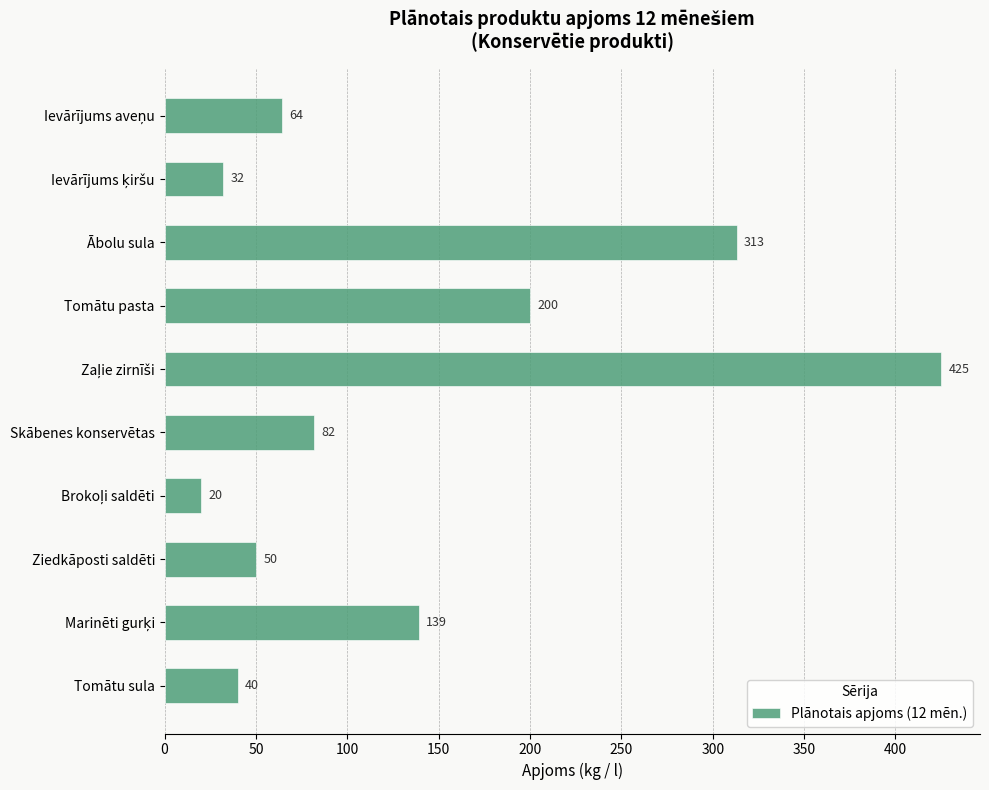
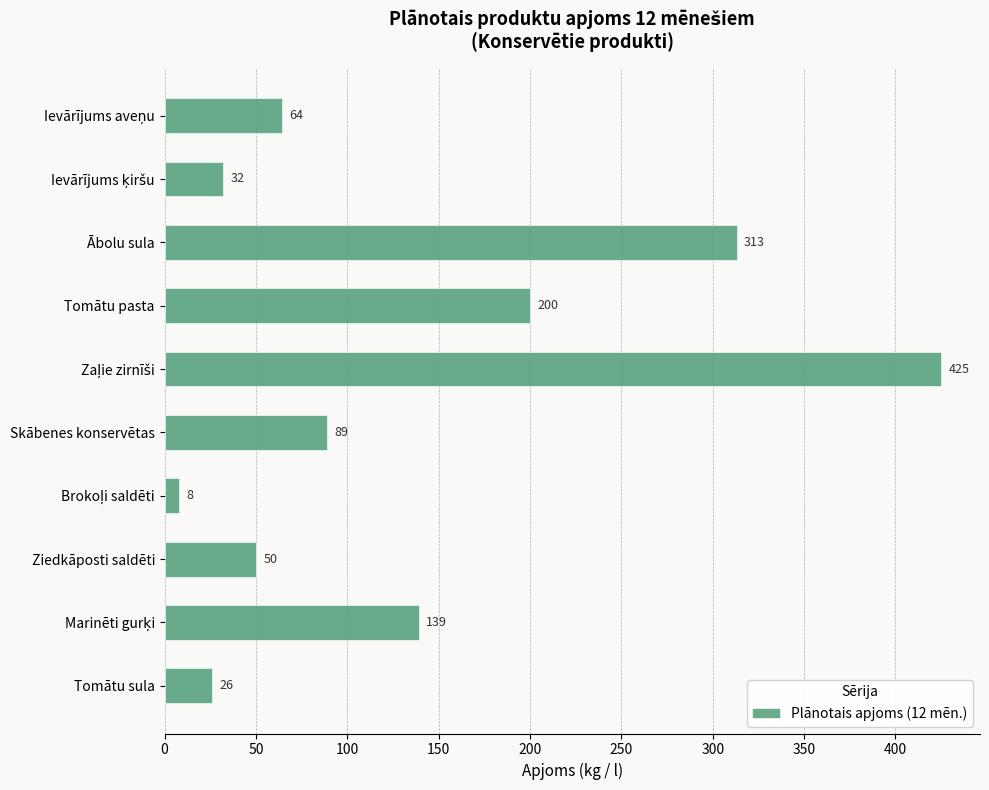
Skābenes konservētas: 82 -> 89
Brokoļi saldēti: 20 -> 8
Tomātu sula: 40 -> 26
